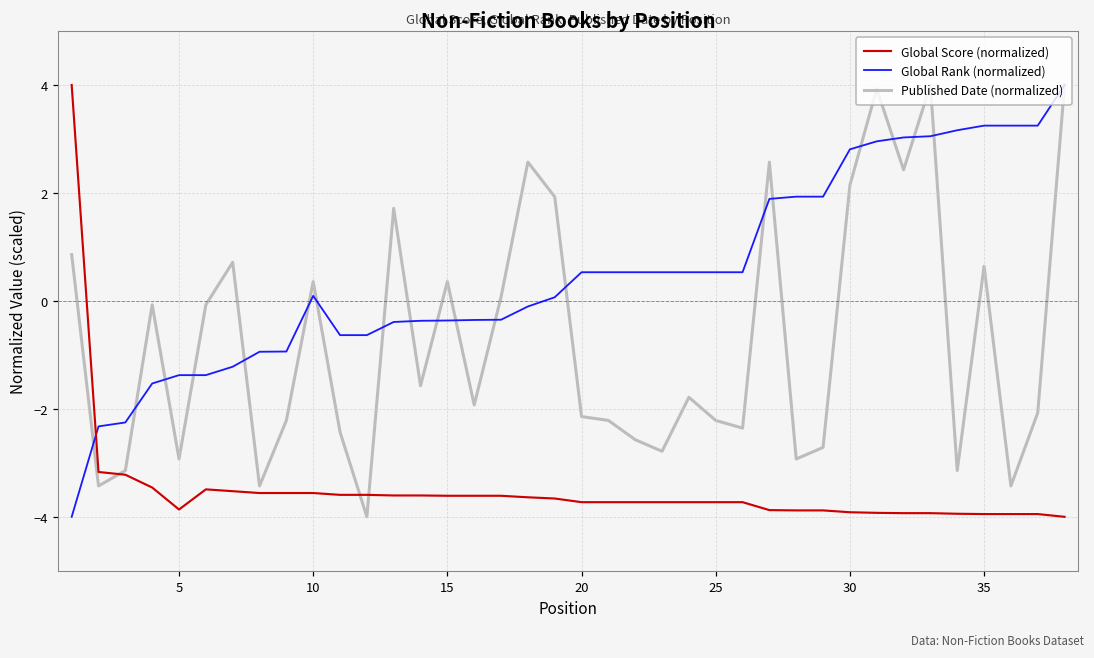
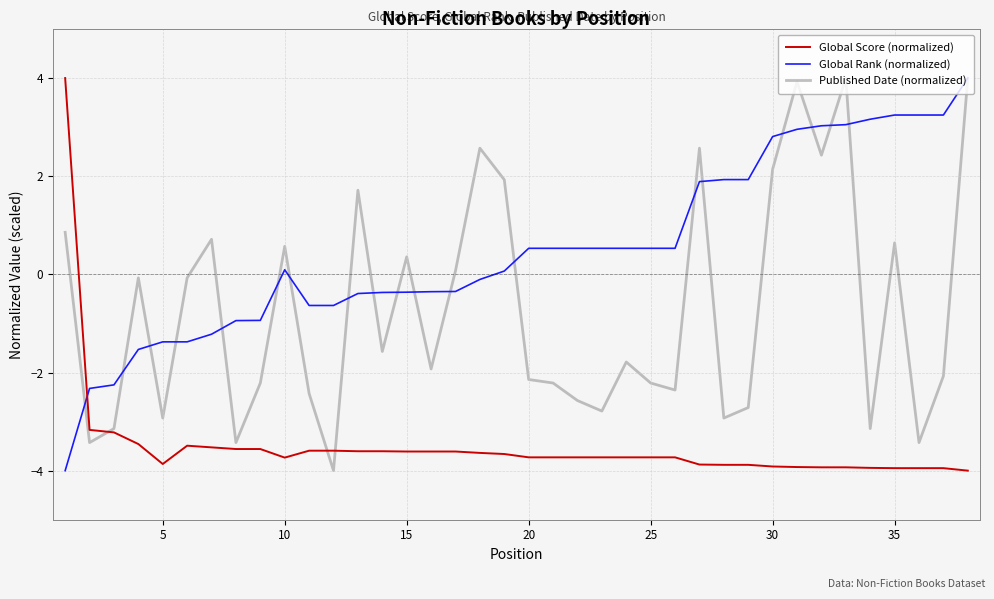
Global Score (normalized), 10: -3.6 -> -3.7
Published Date (normalized), 10: 0.4 -> 0.6
